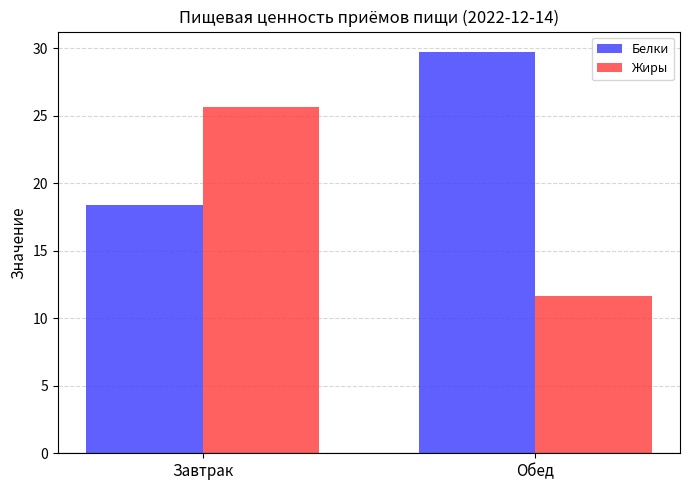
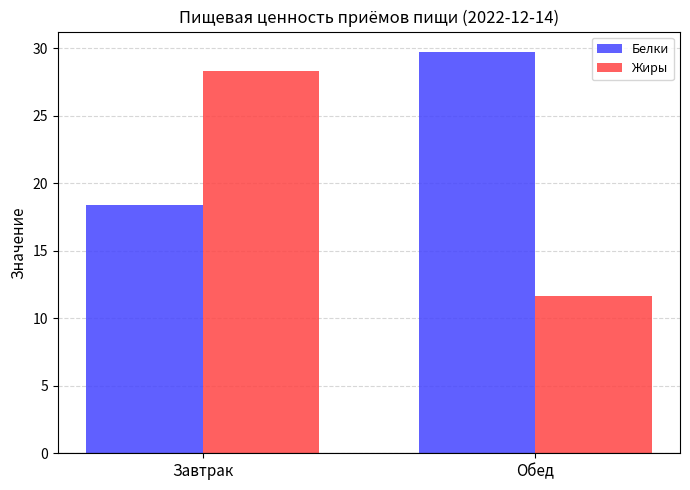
Жиры, Завтрак: 25.7 -> 28.3
